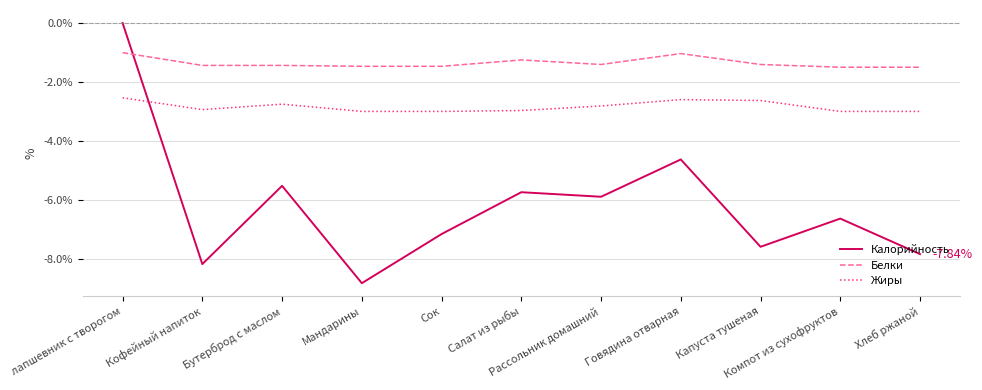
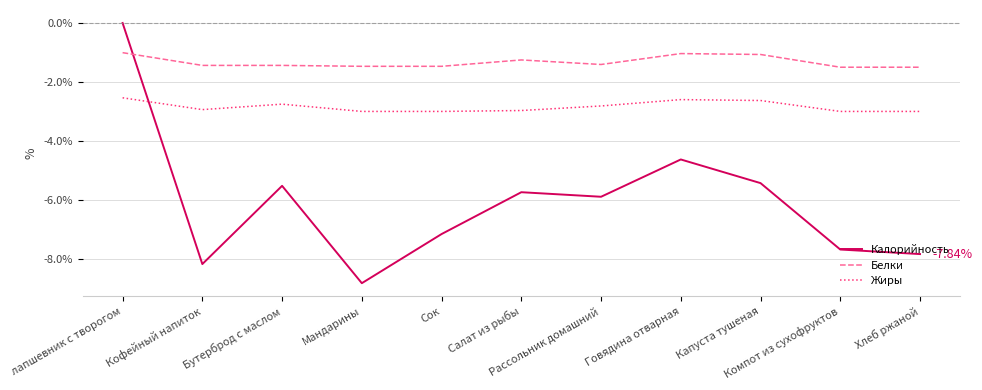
Калорийность, Капуста тушеная: -7.6% -> -5.4%
Белки, Капуста тушеная: -1.4% -> -1.1%
Калорийность, Компот из сухофруктов: -6.6% -> -7.7%
